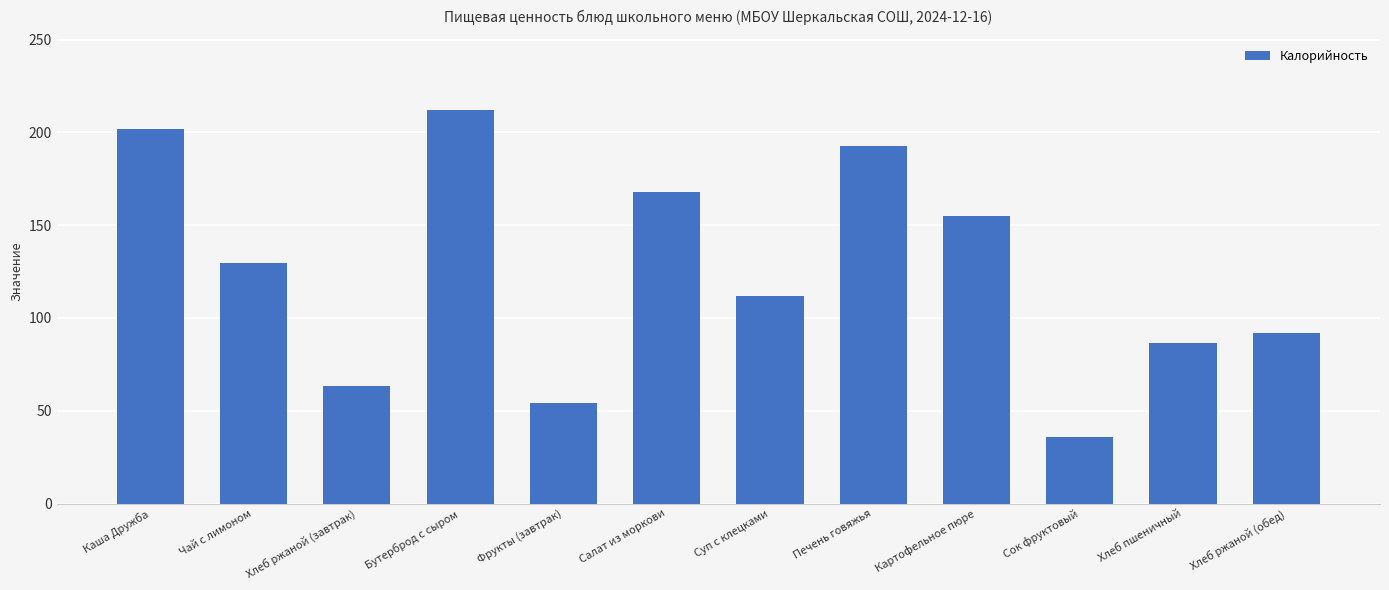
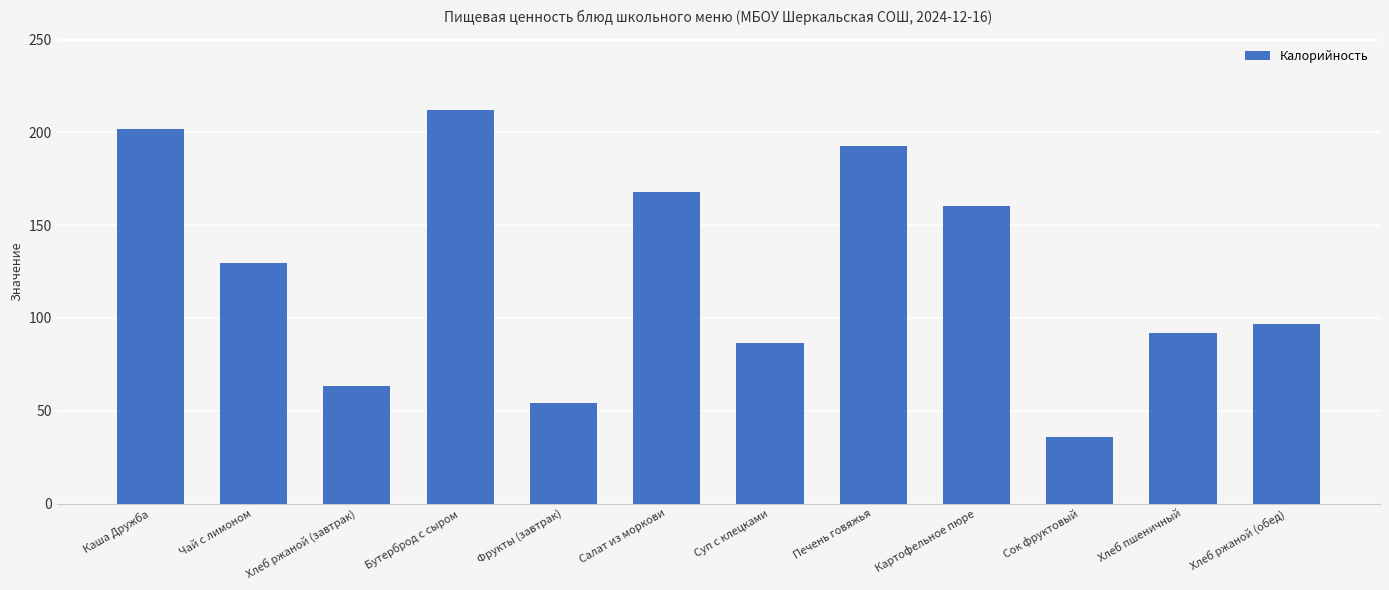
Суп с клецками: 112 -> 86
Картофельное пюре: 155 -> 160
Хлеб пшеничный: 86 -> 92
Хлеб ржаной (обед): 92 -> 97
